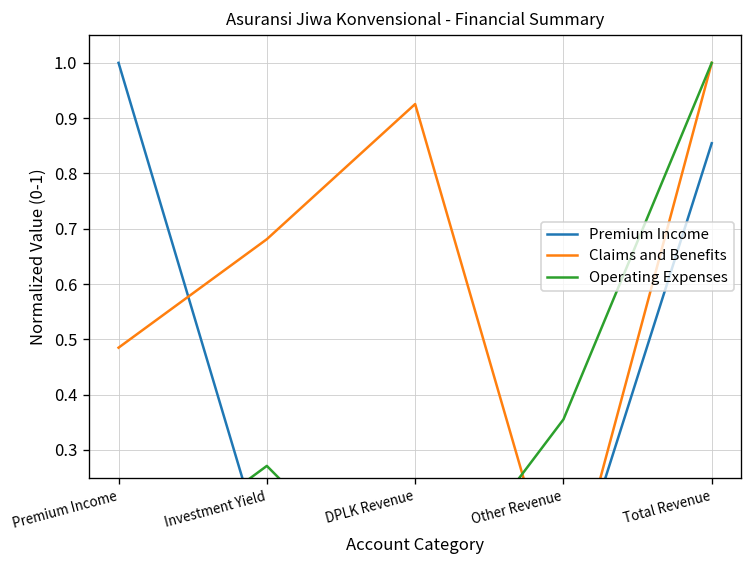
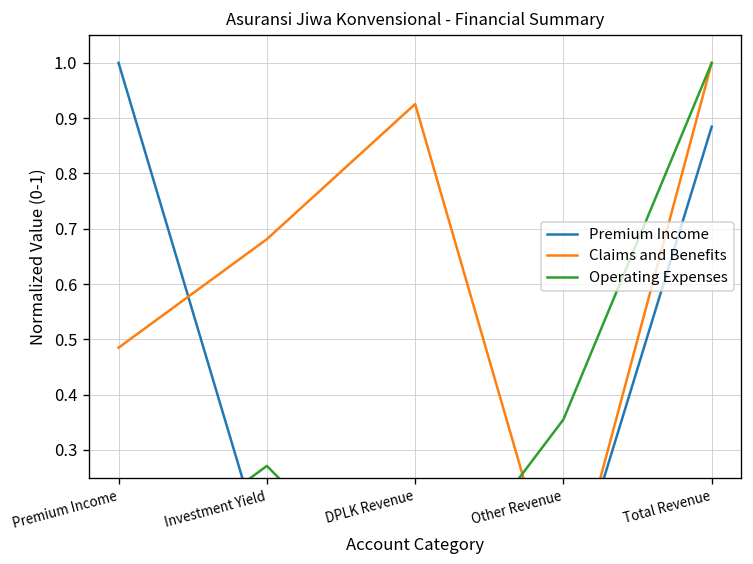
Premium Income, Total Revenue: 0.85 -> 0.88
